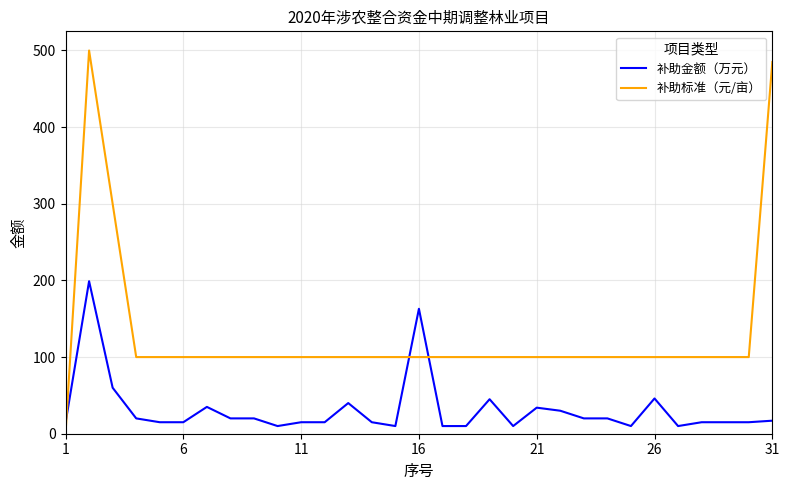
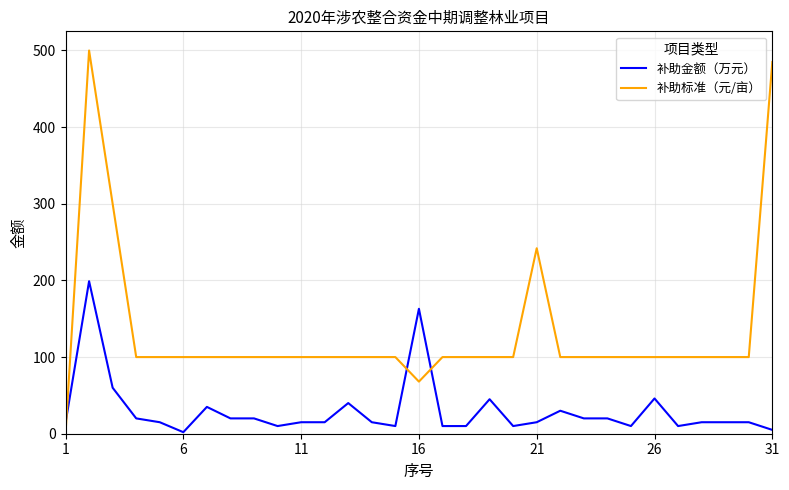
补助金额（万元）, 6: 20 -> 0
补助标准（元/亩）, 16: 100 -> 70
补助金额（万元）, 21: 30 -> 20
补助标准（元/亩）, 21: 100 -> 240
补助金额（万元）, 31: 20 -> 10
